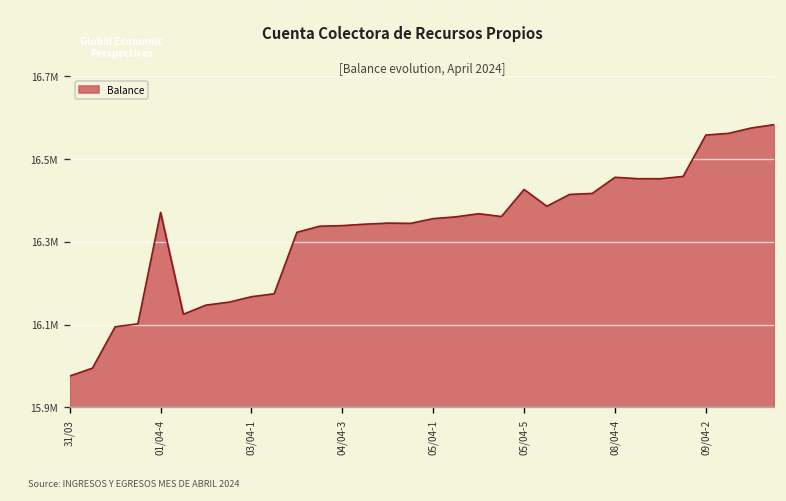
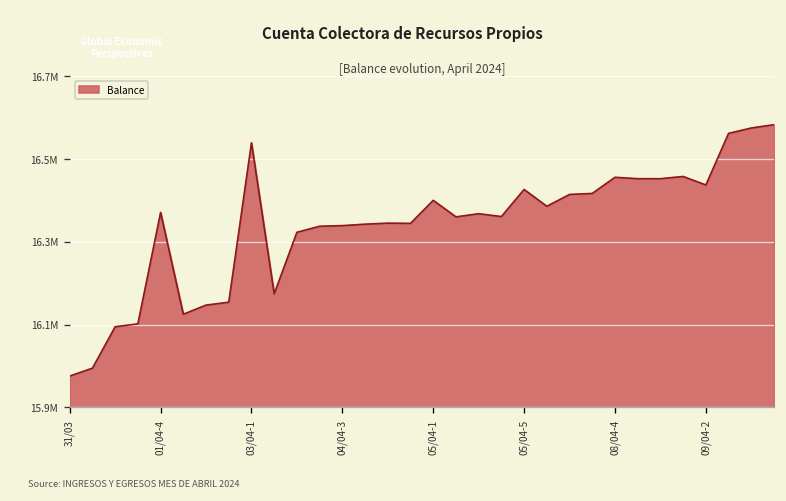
03/04-1: 16170000 -> 16540000
05/04-1: 16360000 -> 16400000
09/04-2: 16560000 -> 16440000
